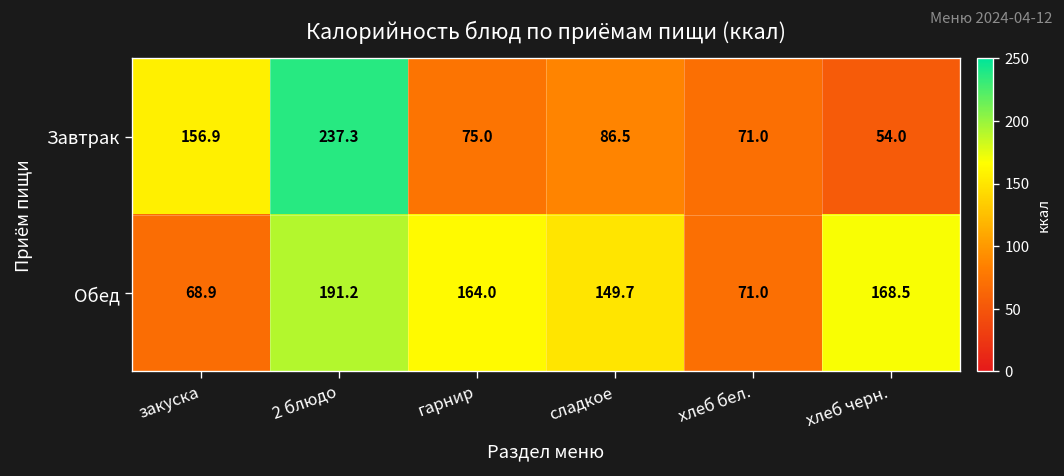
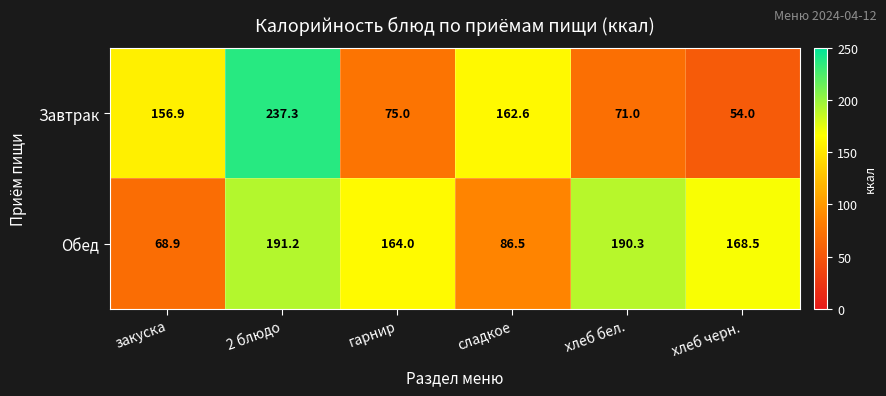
Завтрак, сладкое: 86.5 -> 162.6
Обед, сладкое: 149.7 -> 86.5
Обед, хлеб бел.: 71.0 -> 190.3
